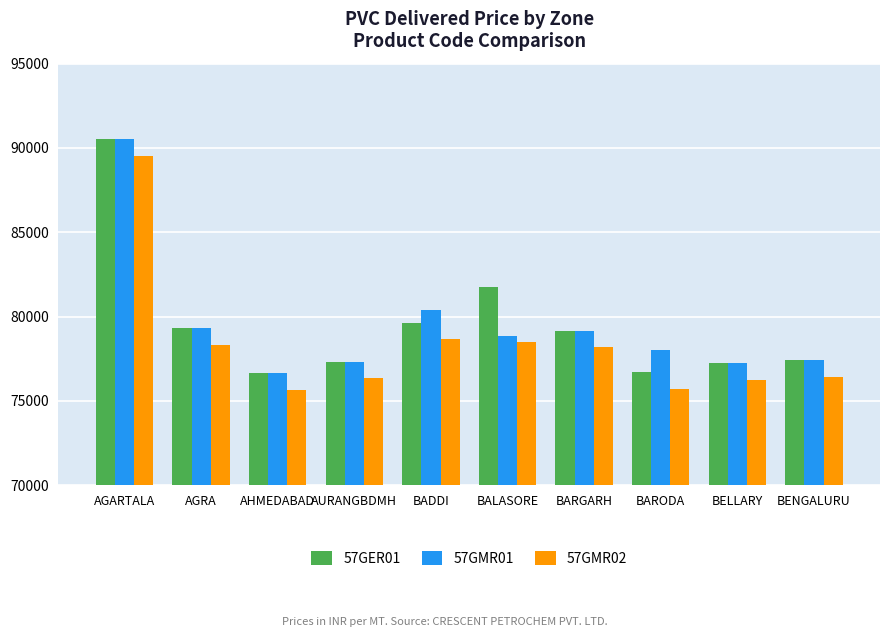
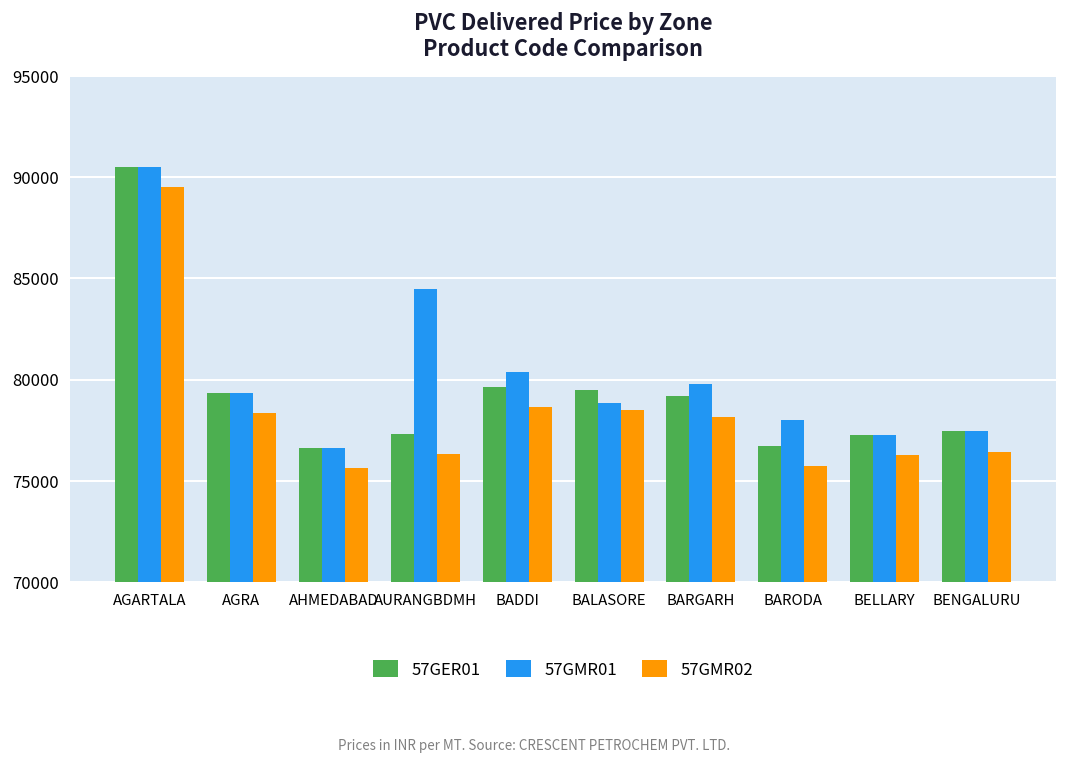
57GMR01, AURANGBDMH: 77300 -> 84500
57GER01, BALASORE: 81700 -> 79500
57GMR01, BARGARH: 79200 -> 79800
